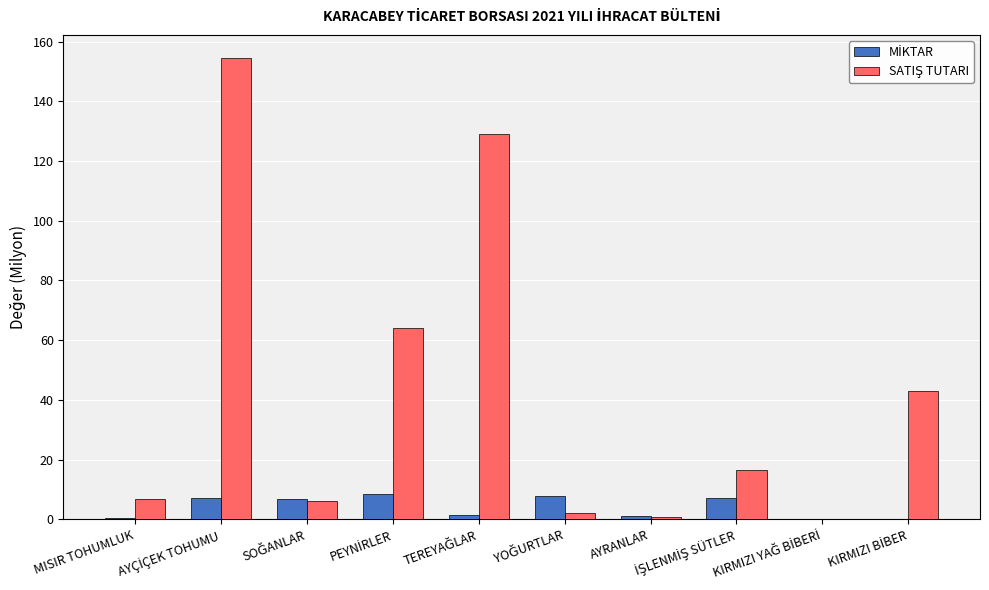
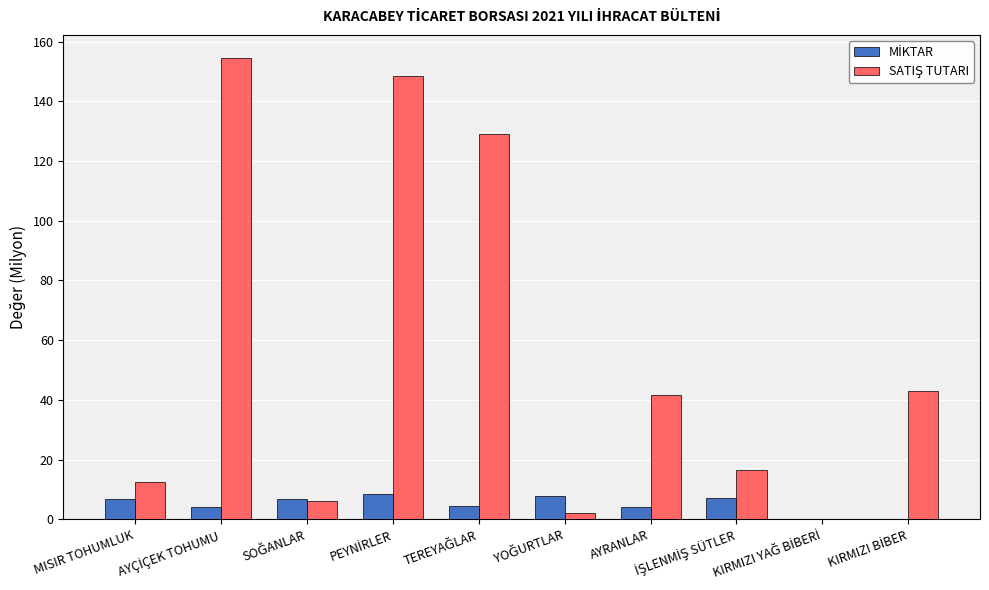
MİKTAR, MISIR TOHUMLUK: 0 -> 7
SATIŞ TUTARI, MISIR TOHUMLUK: 7 -> 13
MİKTAR, AYÇİÇEK TOHUMU: 7 -> 4
SATIŞ TUTARI, PEYNİRLER: 64 -> 148
MİKTAR, TEREYAĞLAR: 2 -> 5
MİKTAR, AYRANLAR: 1 -> 4
SATIŞ TUTARI, AYRANLAR: 1 -> 42
